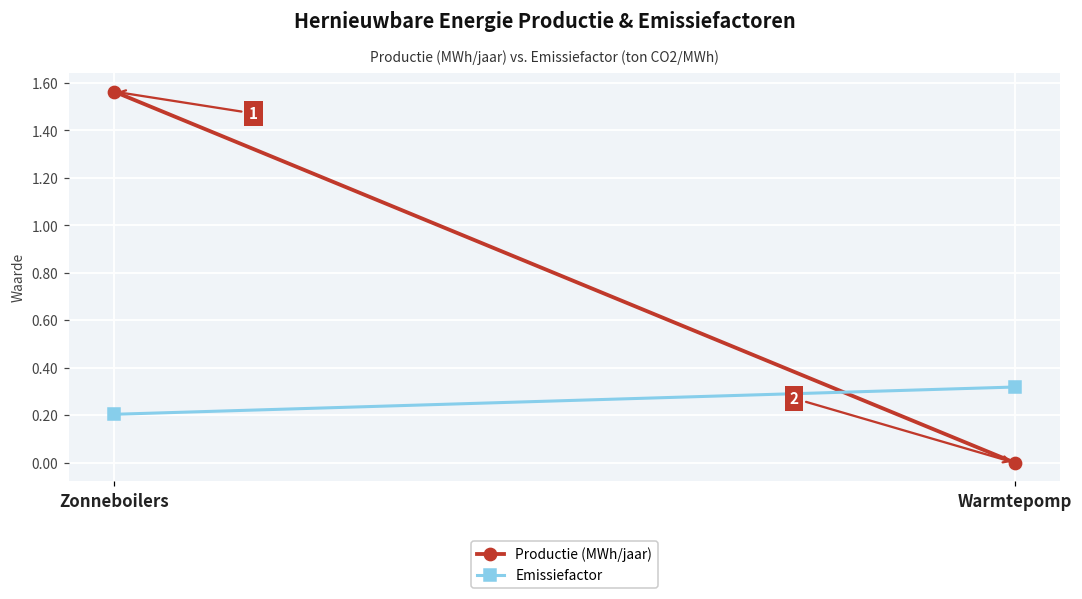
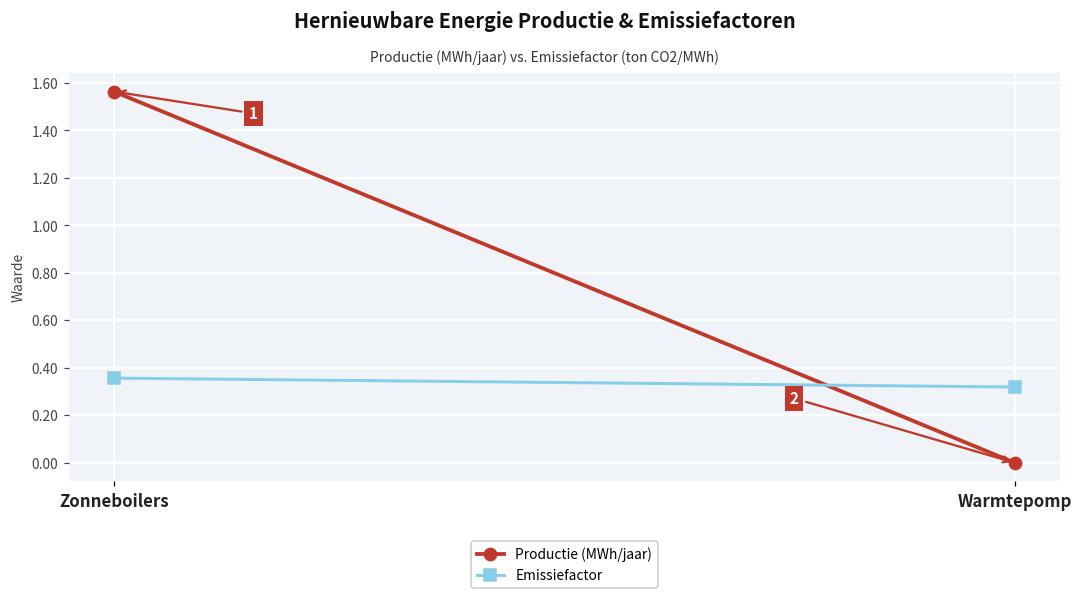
Emissiefactor, Zonneboilers: 0.20 -> 0.36
